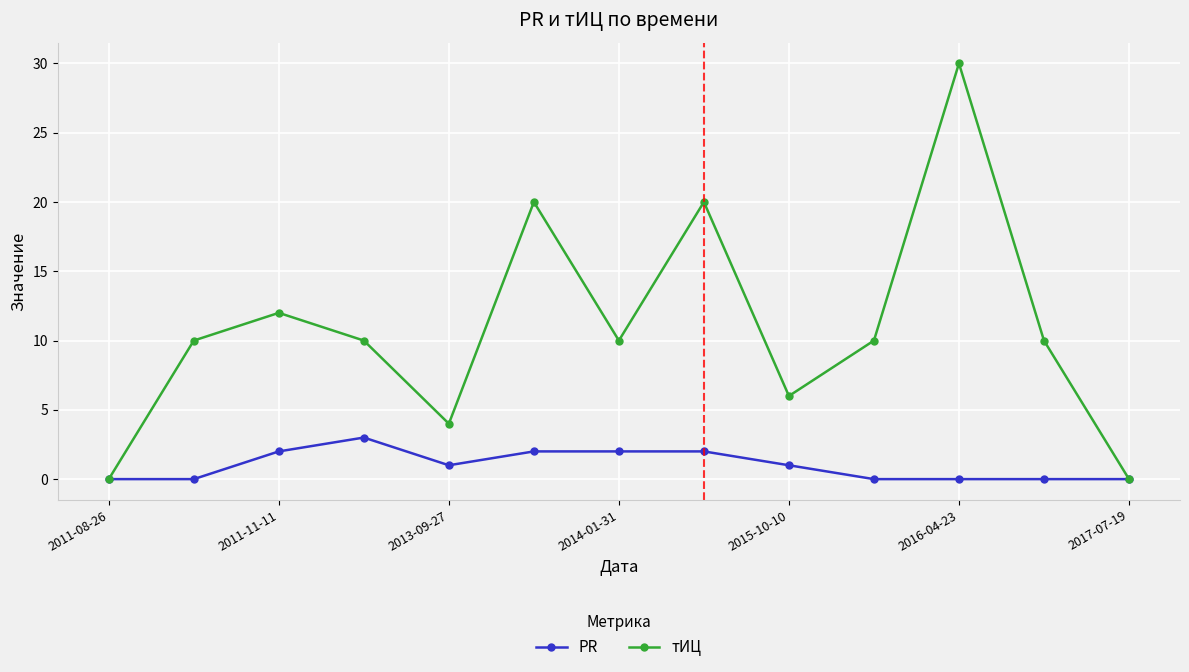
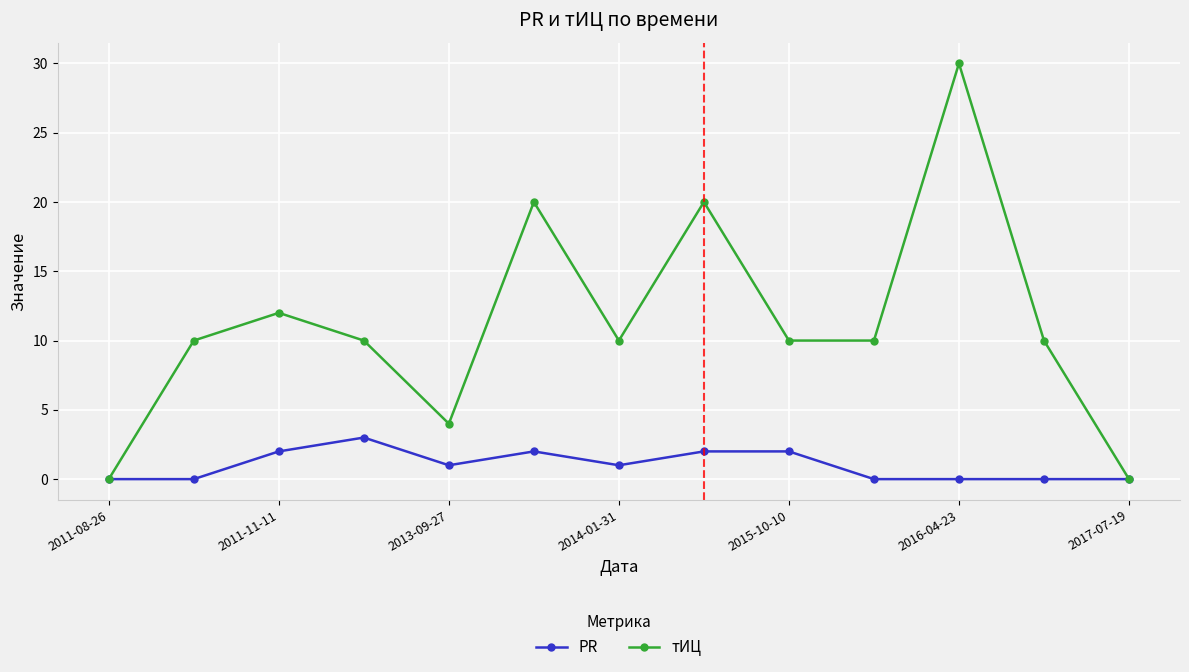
PR, 2014-01-31: 2 -> 1
PR, 2015-10-10: 1 -> 2
тИЦ, 2015-10-10: 6 -> 10
